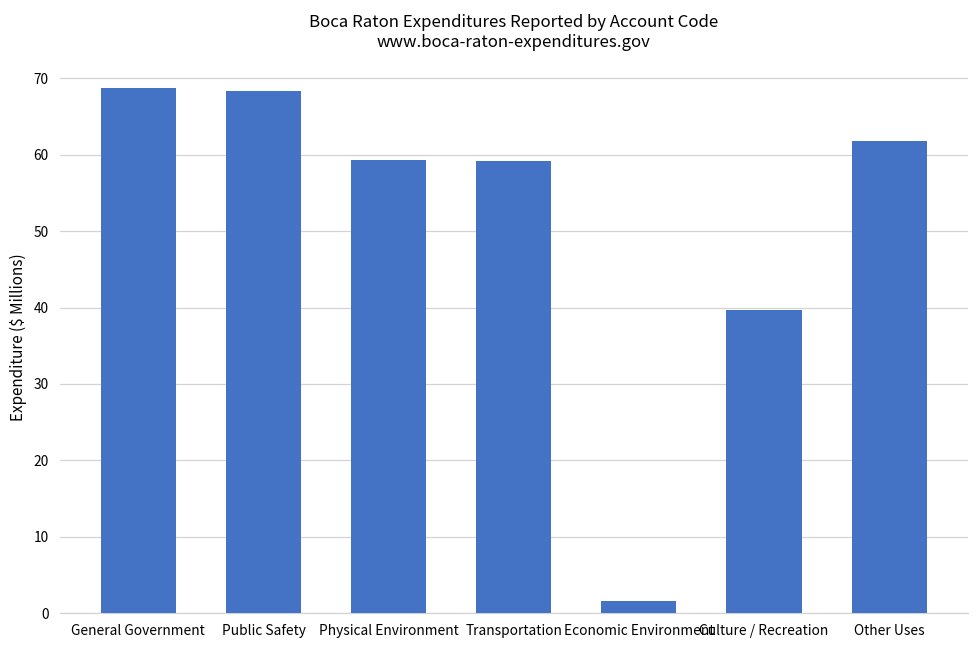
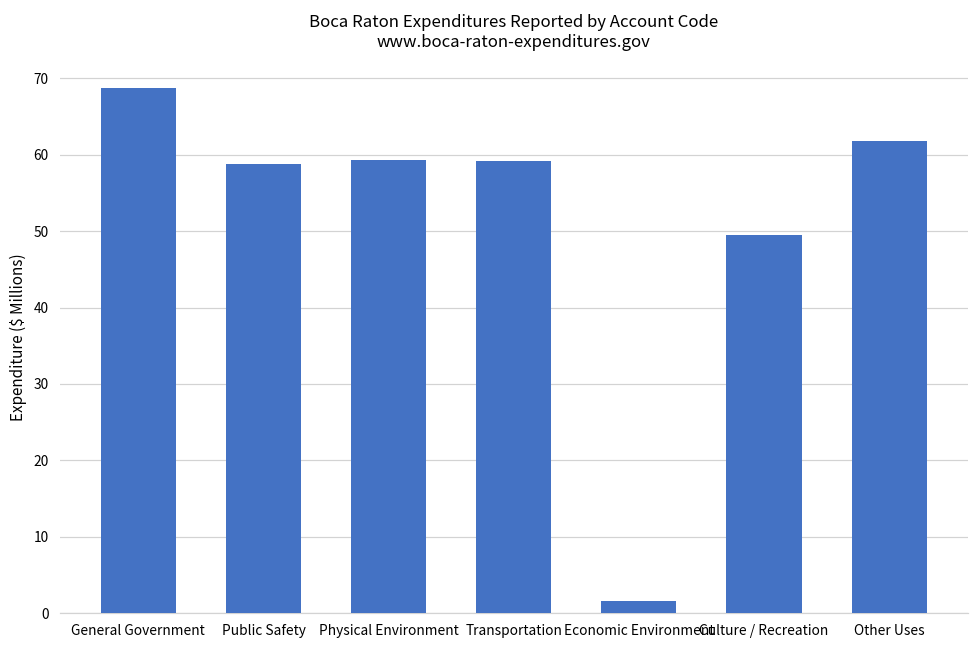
Public Safety: 68 -> 59
Culture / Recreation: 40 -> 49
